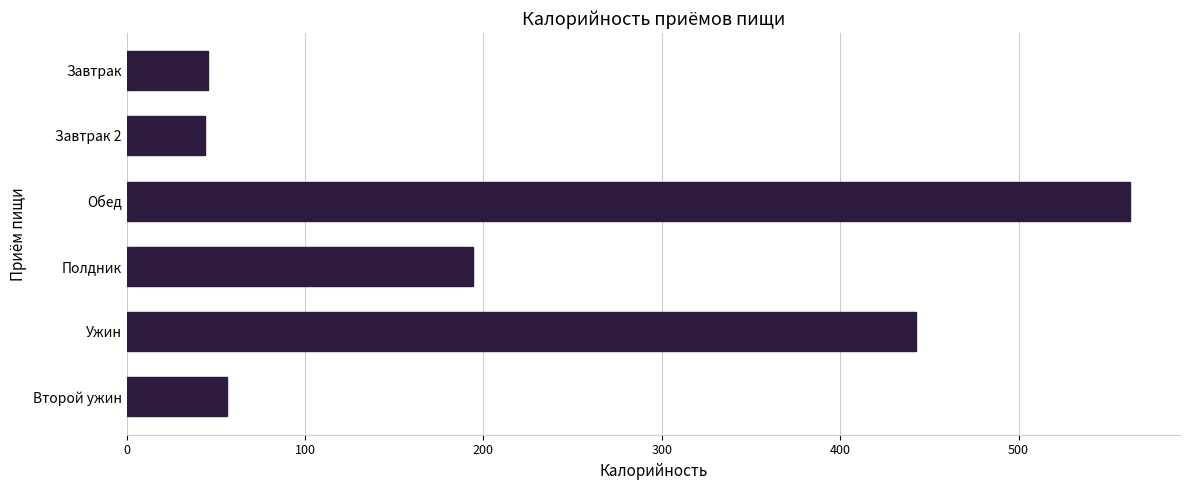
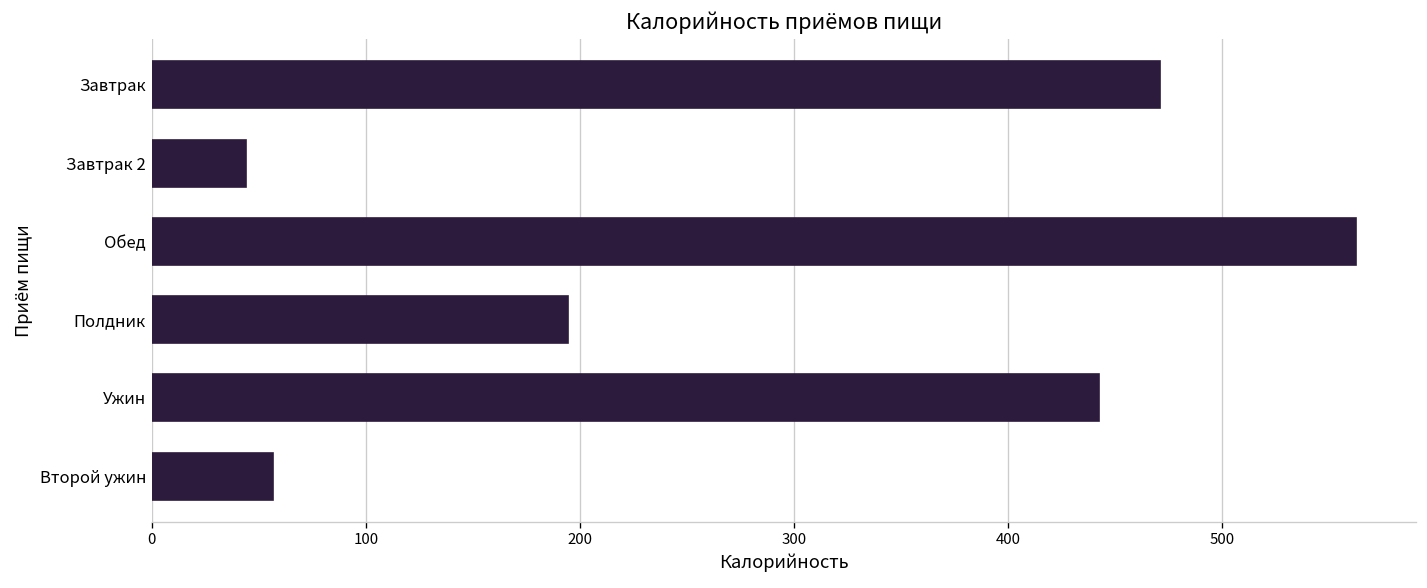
Завтрак: 46 -> 471
